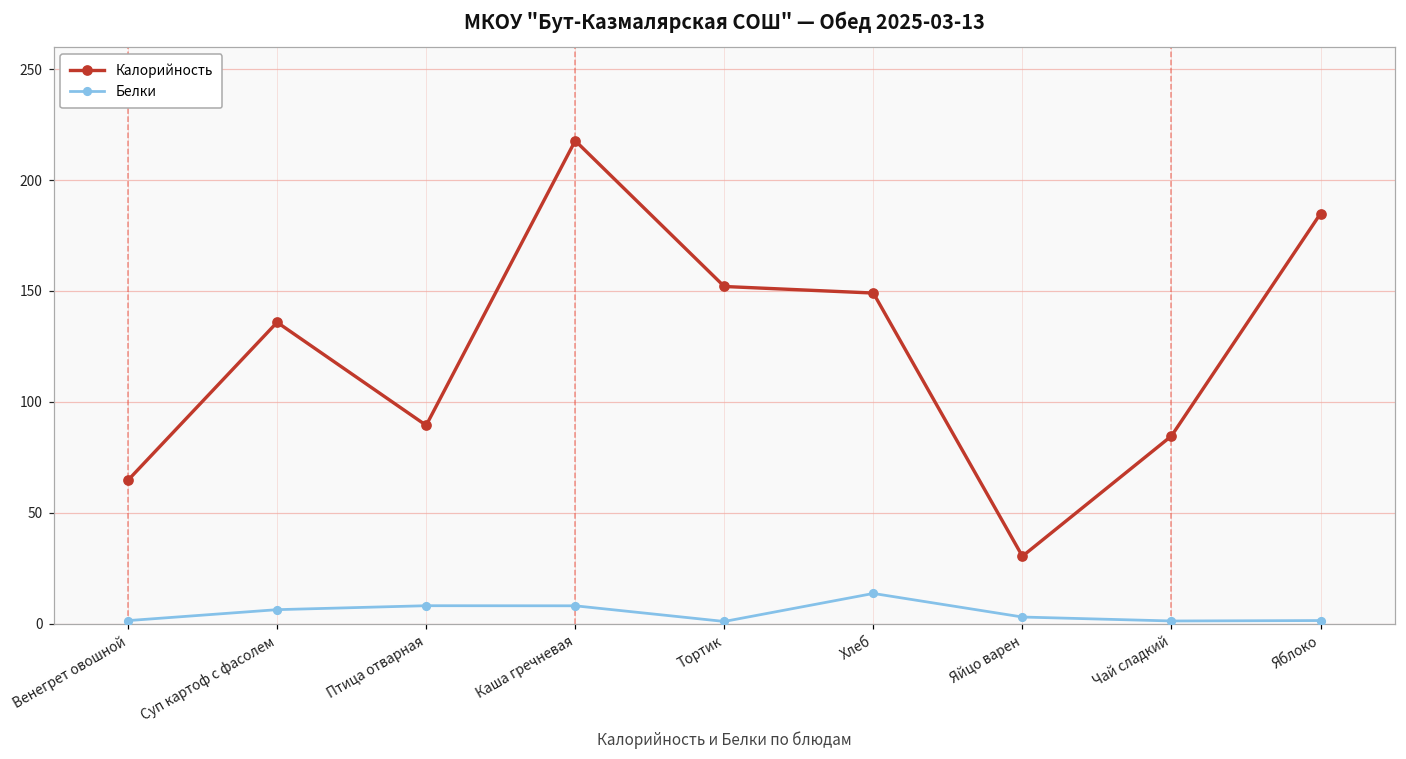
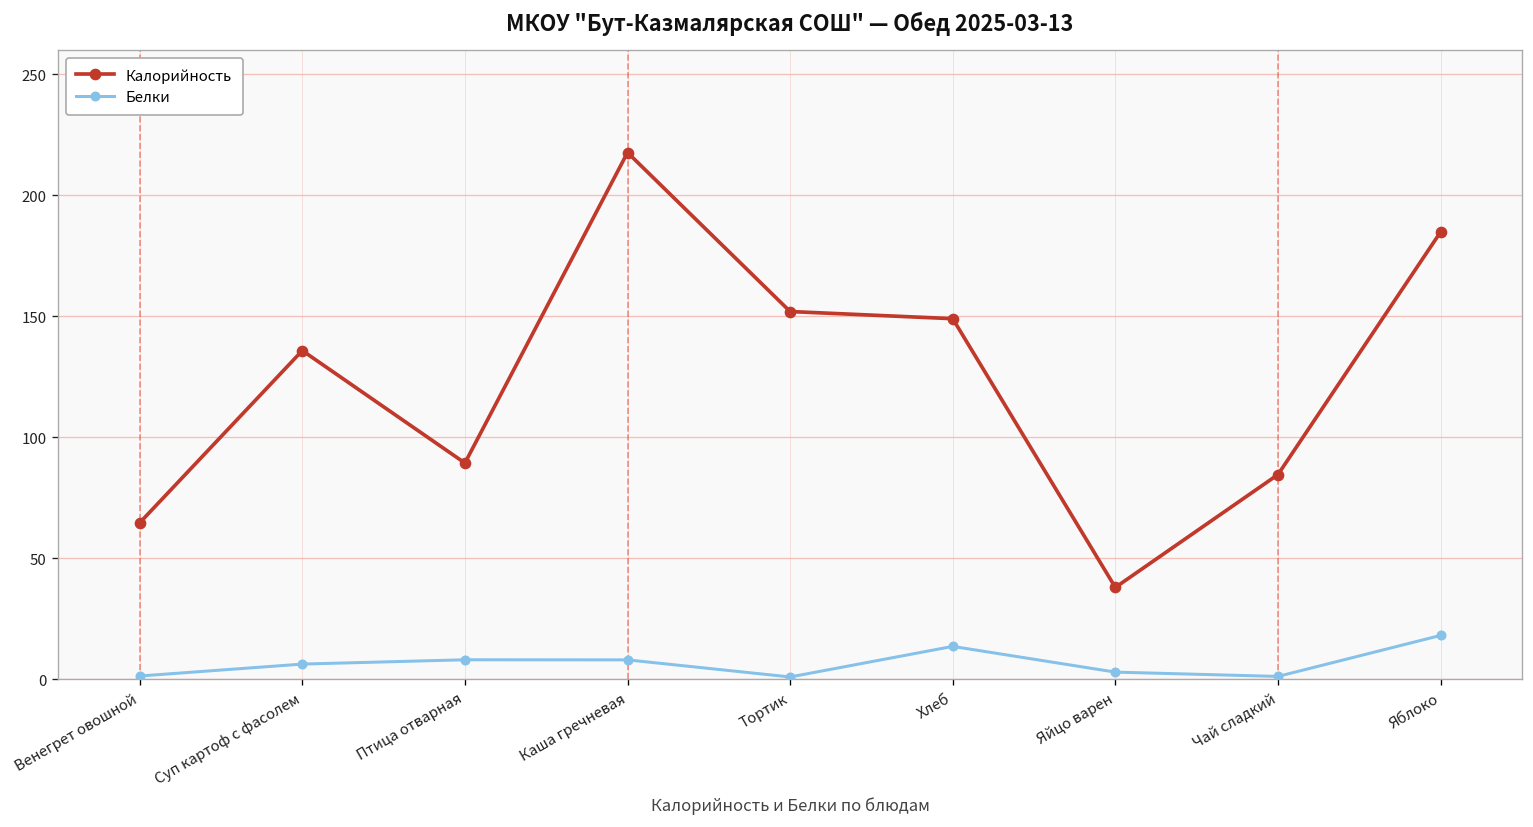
Калорийность, Яйцо варен: 30 -> 38
Белки, Яблоко: 1 -> 18
